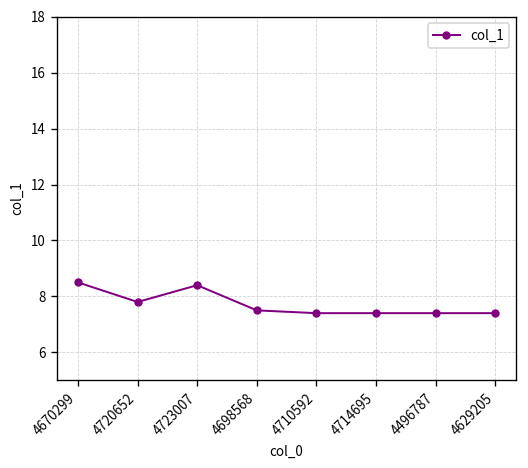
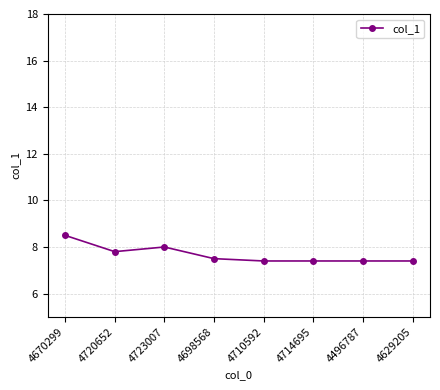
4723007: 8.4 -> 8.0
